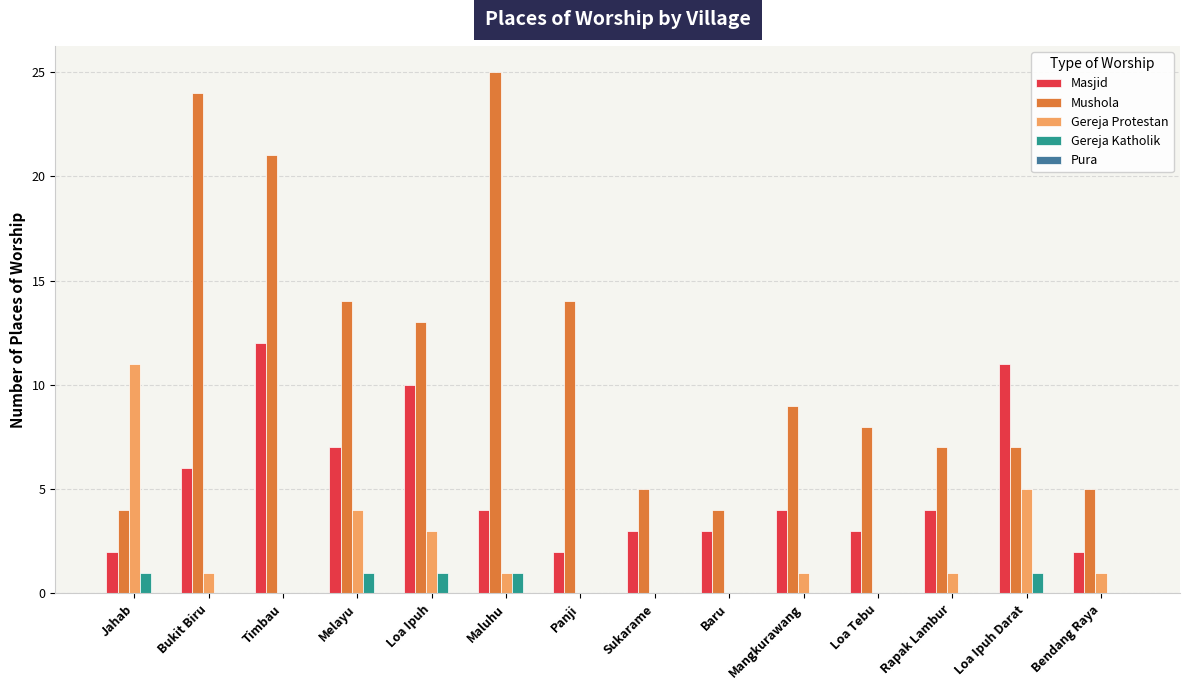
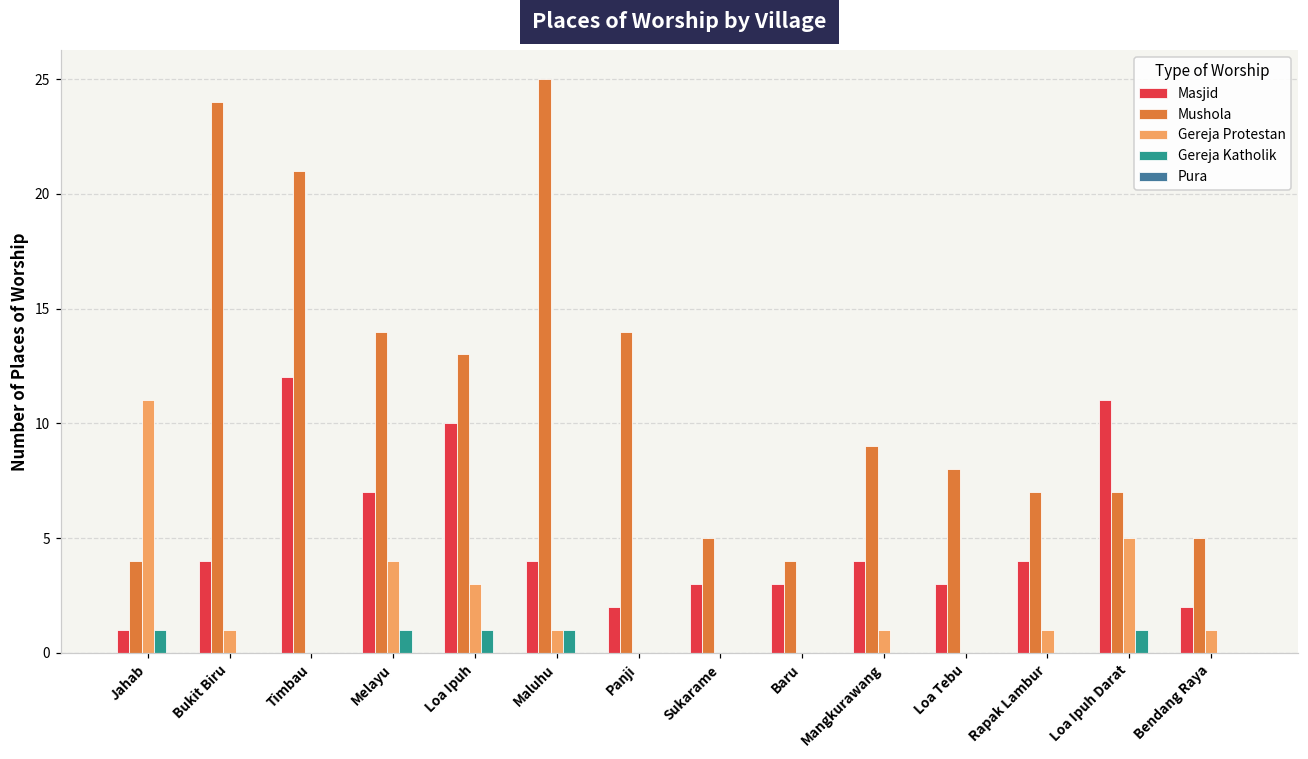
Masjid, Jahab: 2 -> 1
Masjid, Bukit Biru: 6 -> 4
